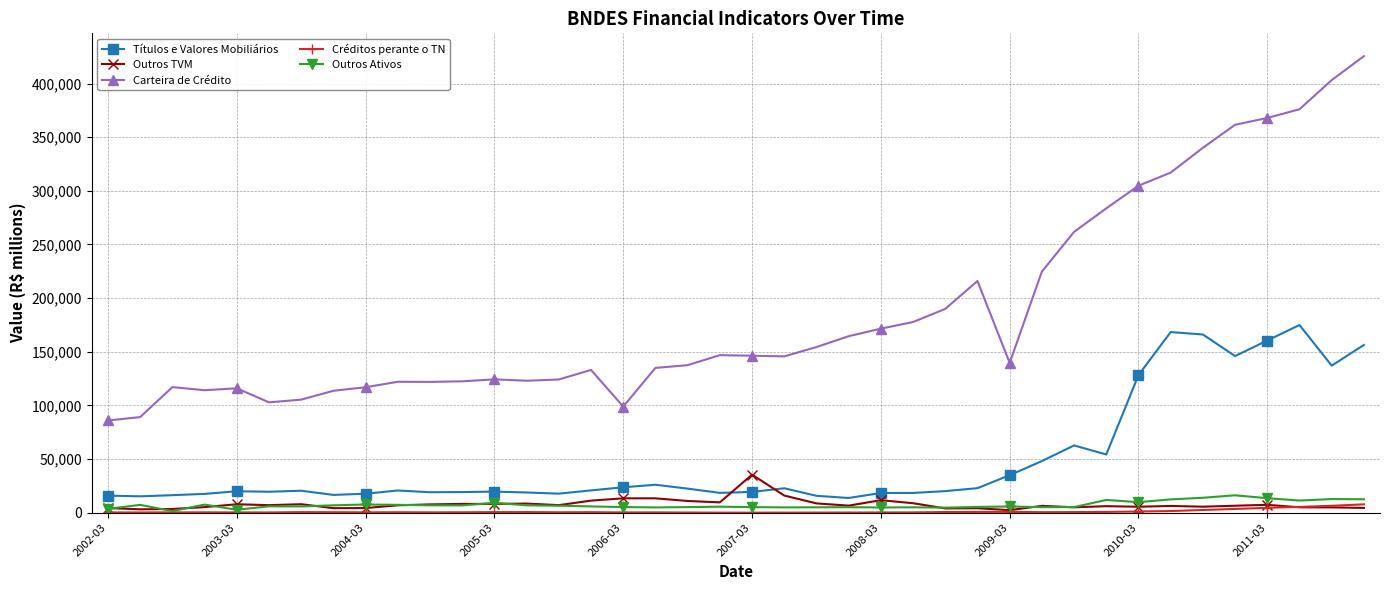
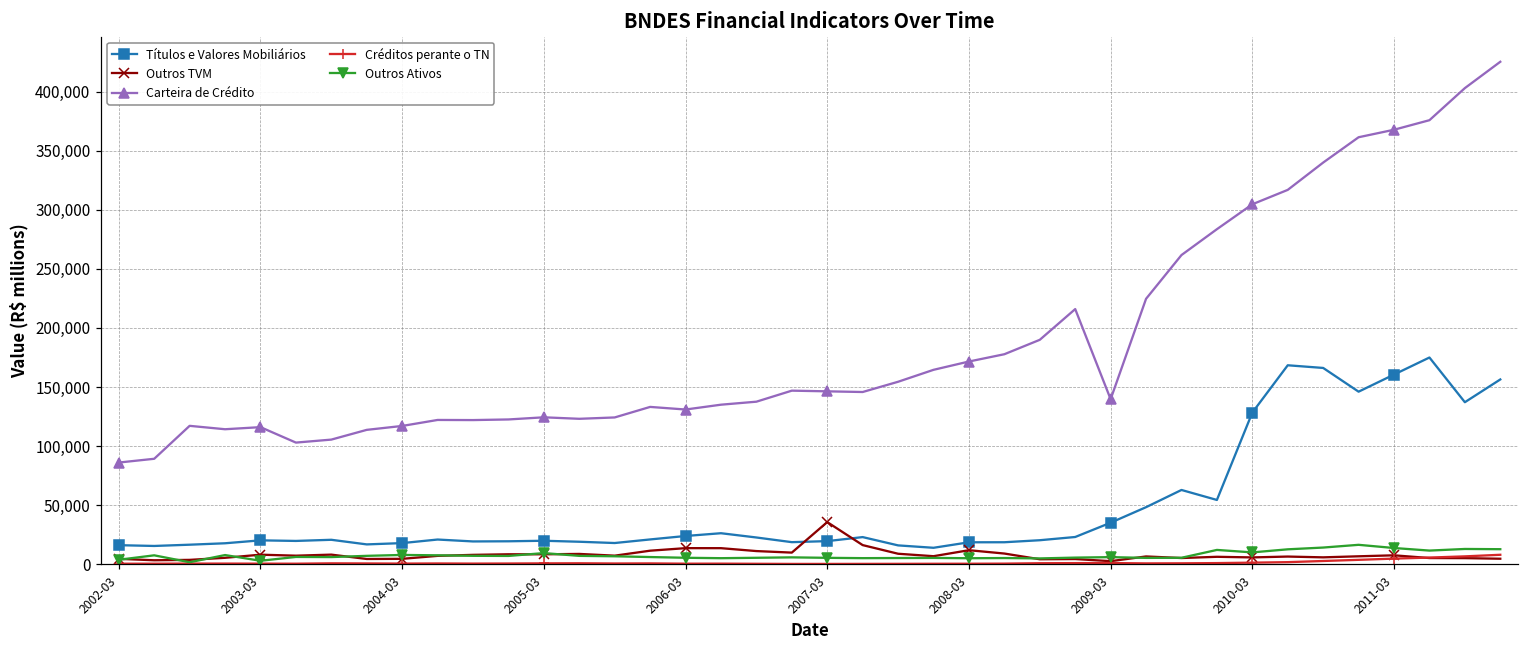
Carteira de Crédito, 2006-03: 99,000 -> 131,000
